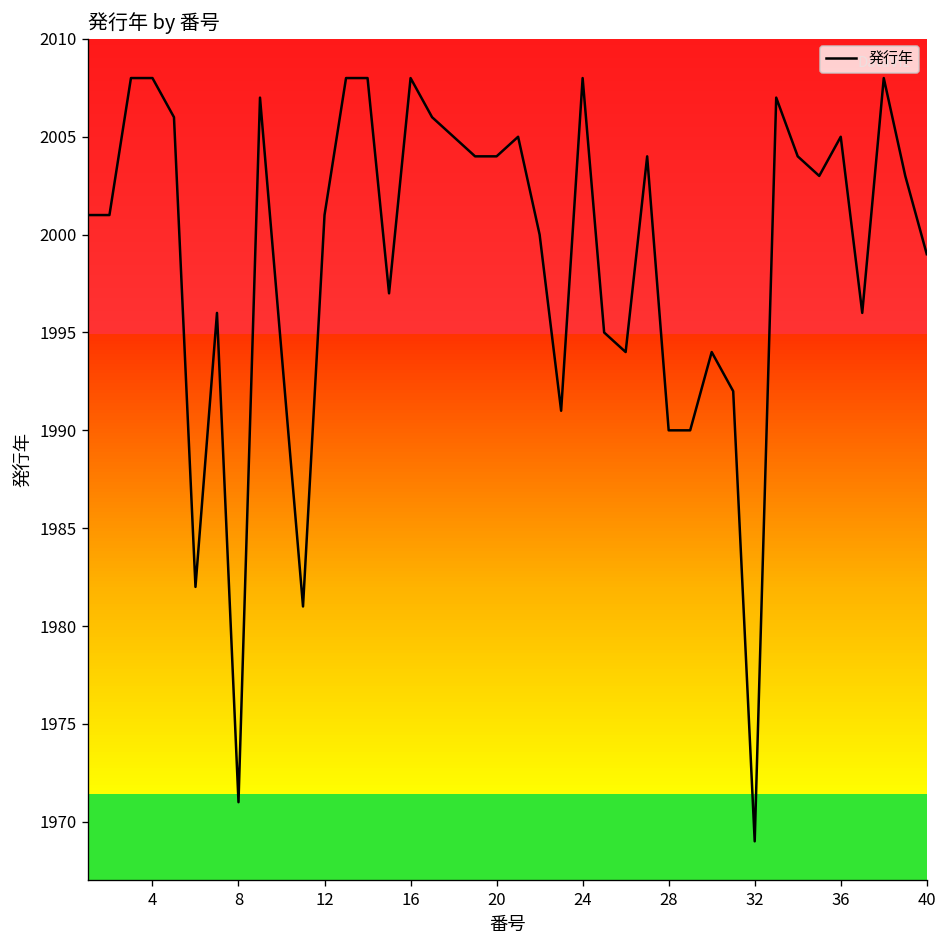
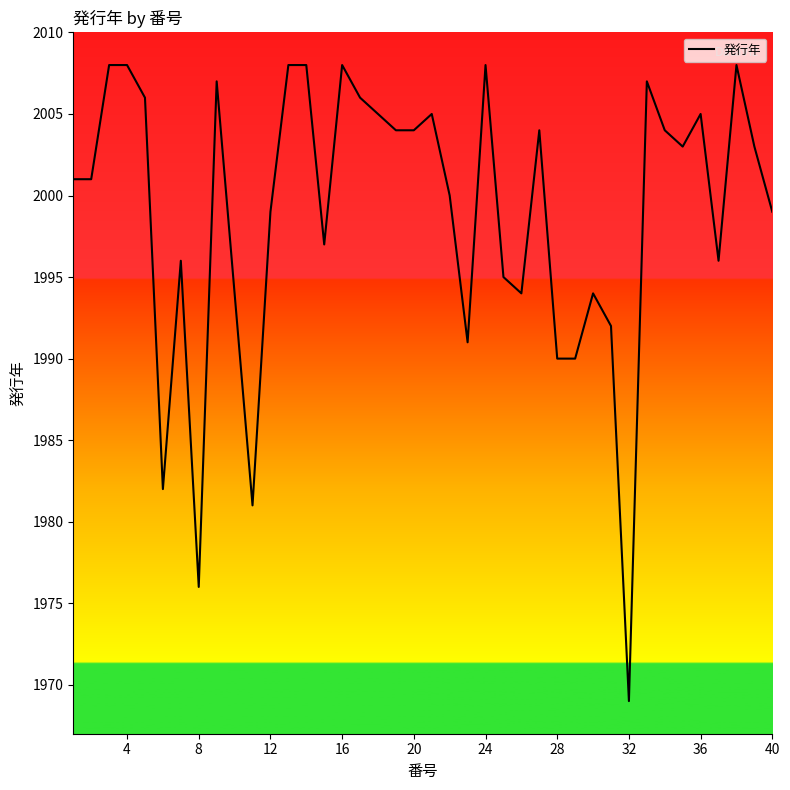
8: 1971 -> 1976
12: 2001 -> 1999
